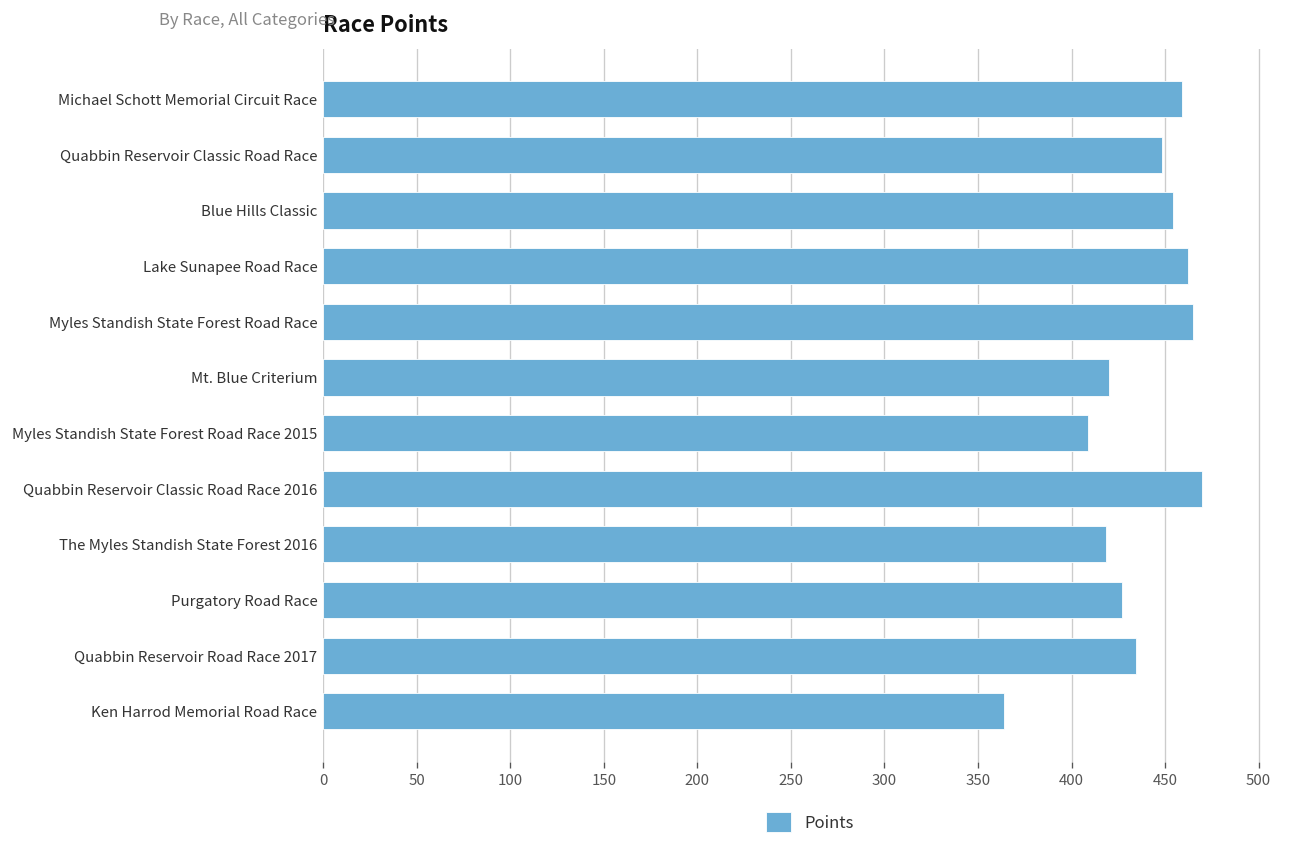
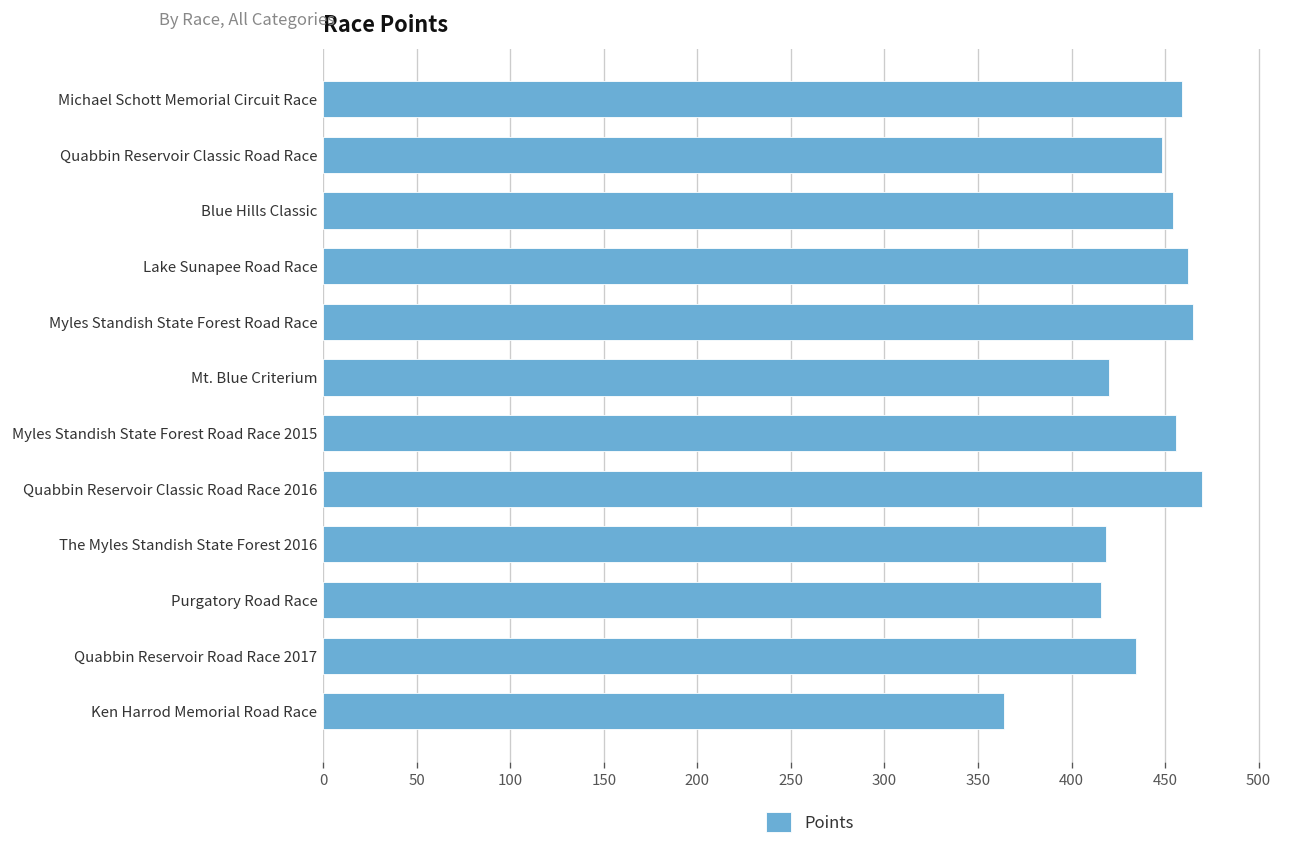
Myles Standish State Forest Road Race 2015: 409 -> 456
Purgatory Road Race: 427 -> 416
